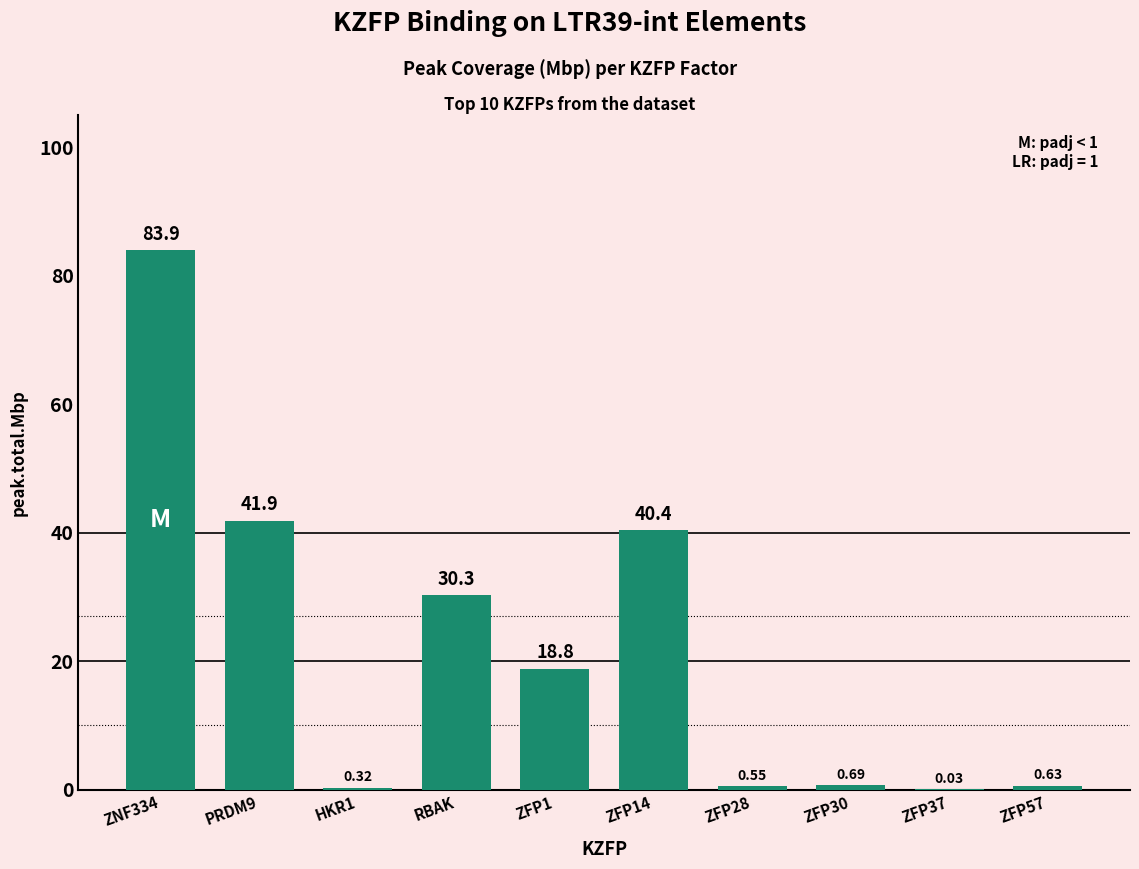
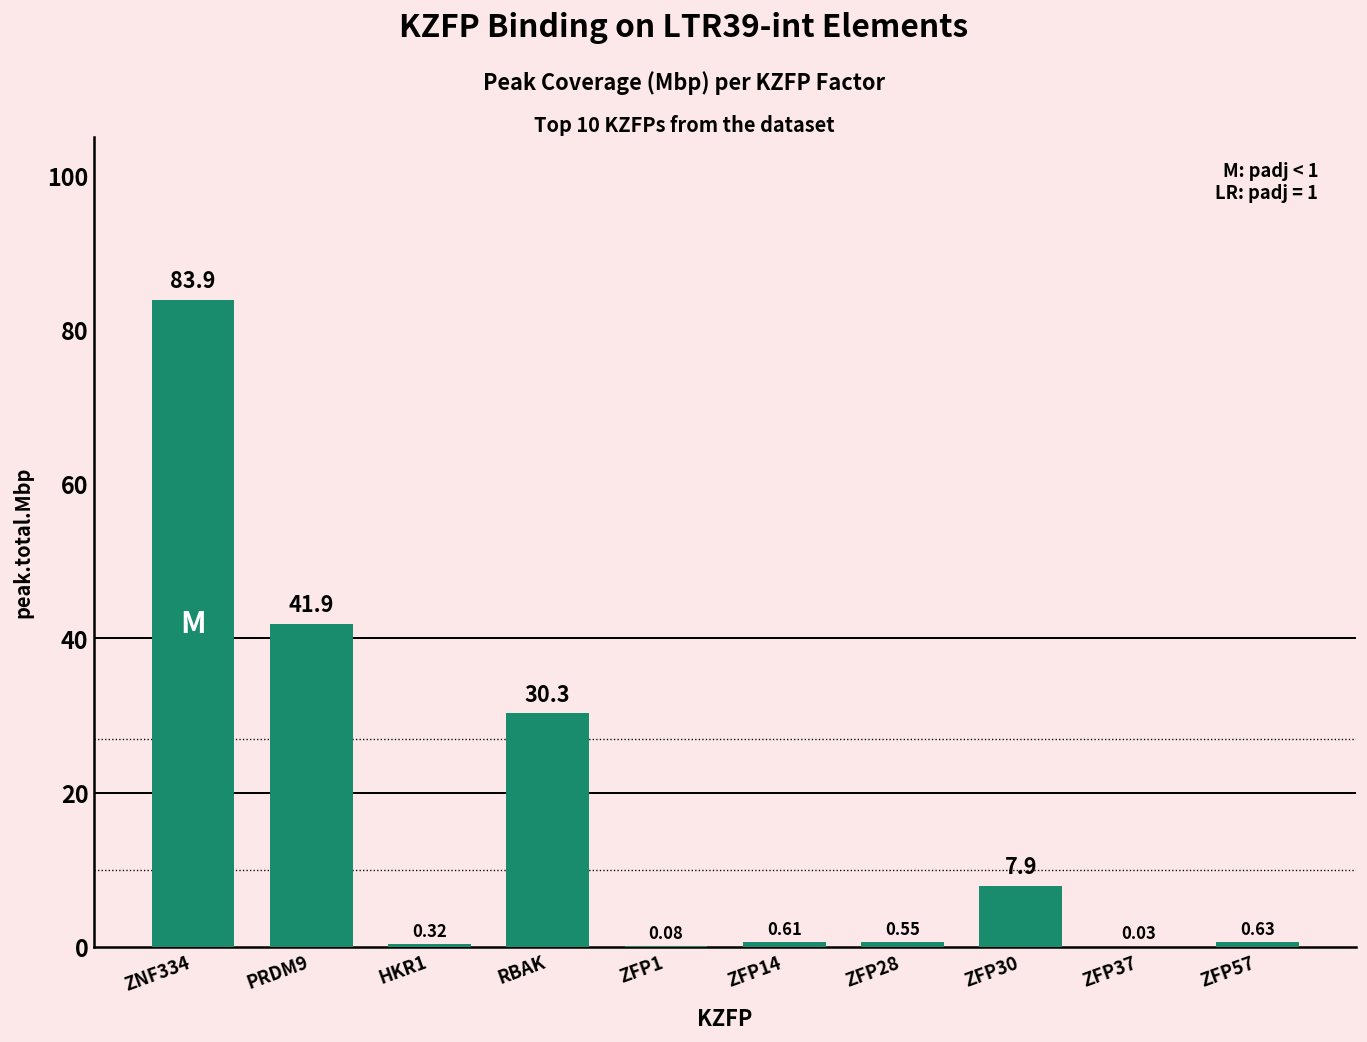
ZFP1: 18.8 -> 0.08
ZFP14: 40.4 -> 0.61
ZFP30: 0.69 -> 7.9
